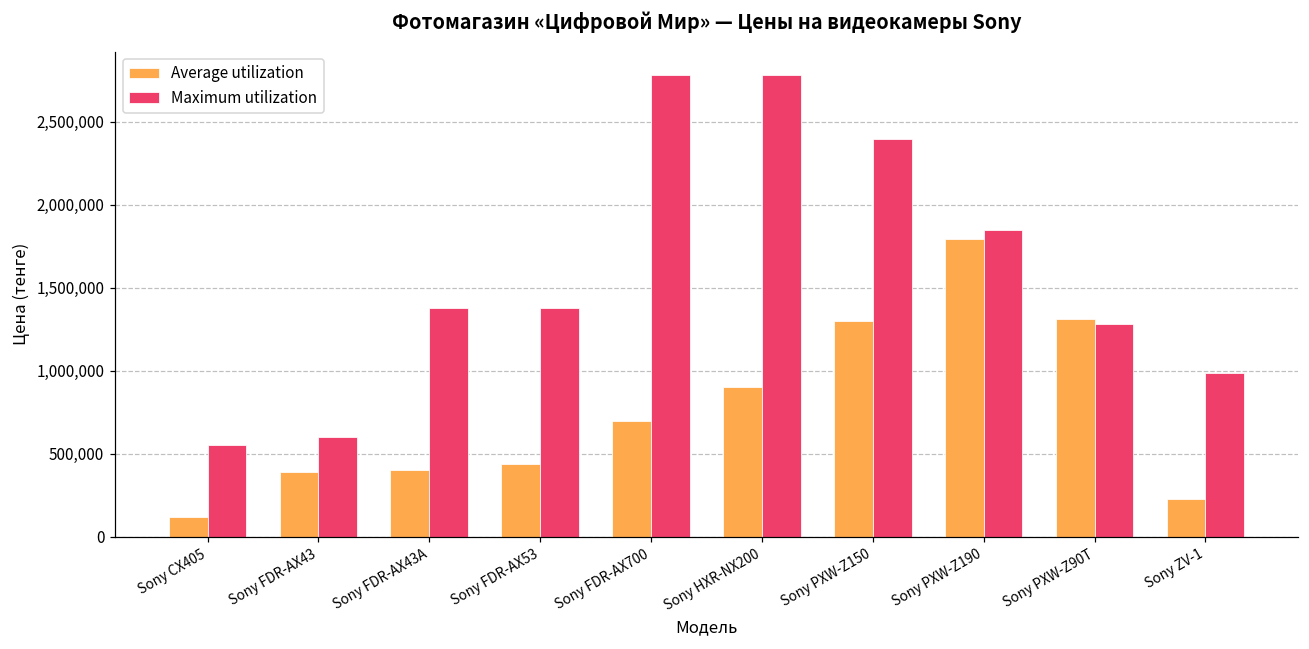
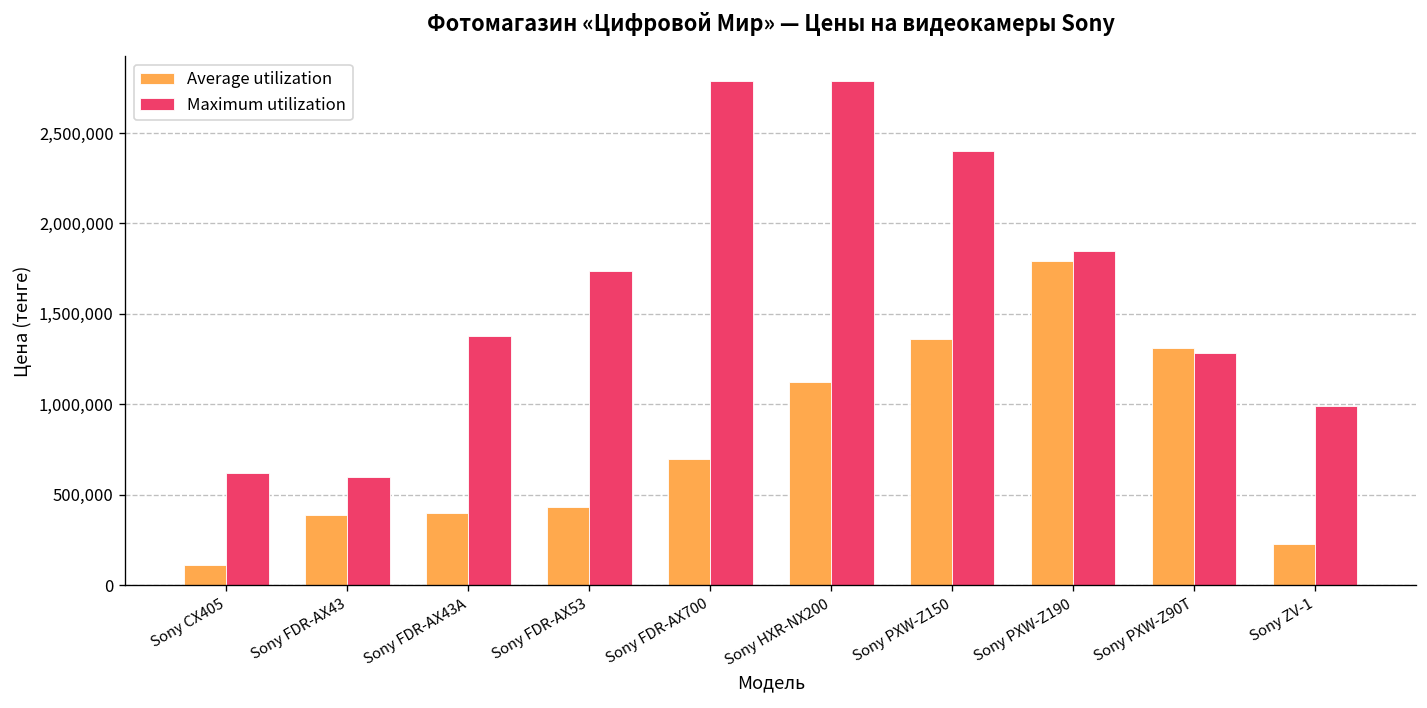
Maximum utilization, Sony CX405: 550,000 -> 620,000
Maximum utilization, Sony FDR-AX53: 1,380,000 -> 1,740,000
Average utilization, Sony HXR-NX200: 900,000 -> 1,130,000
Average utilization, Sony PXW-Z150: 1,300,000 -> 1,360,000
